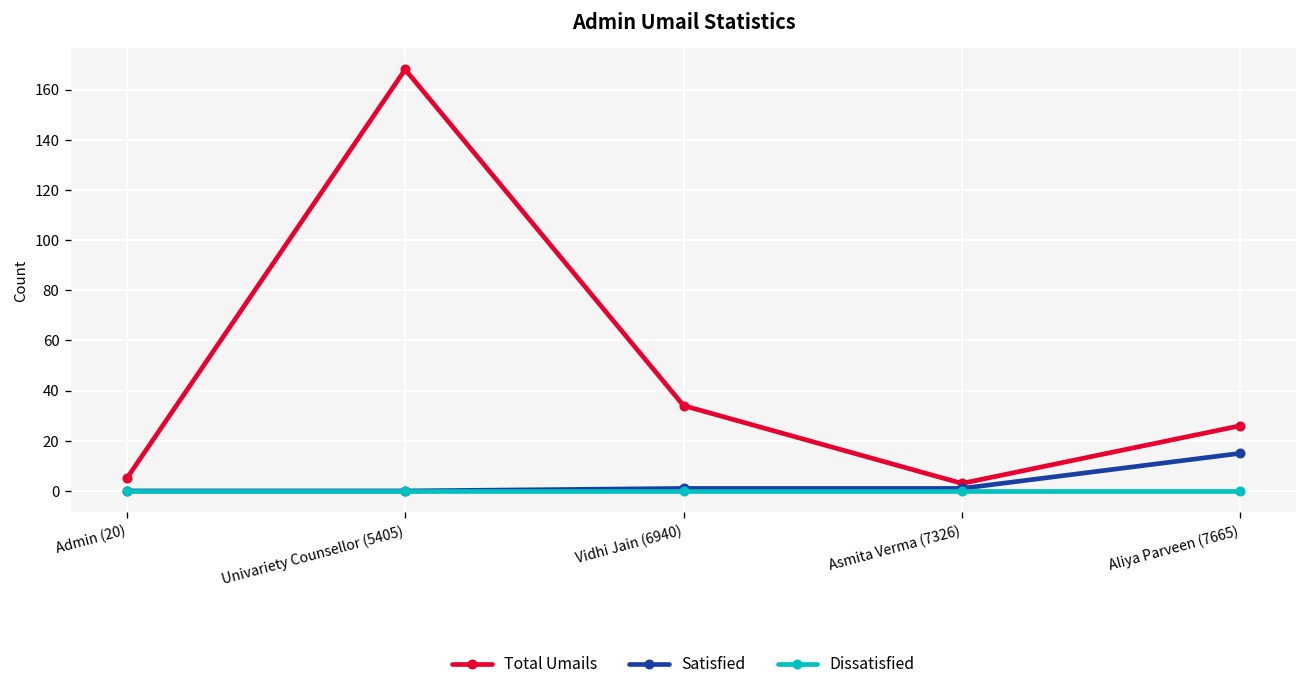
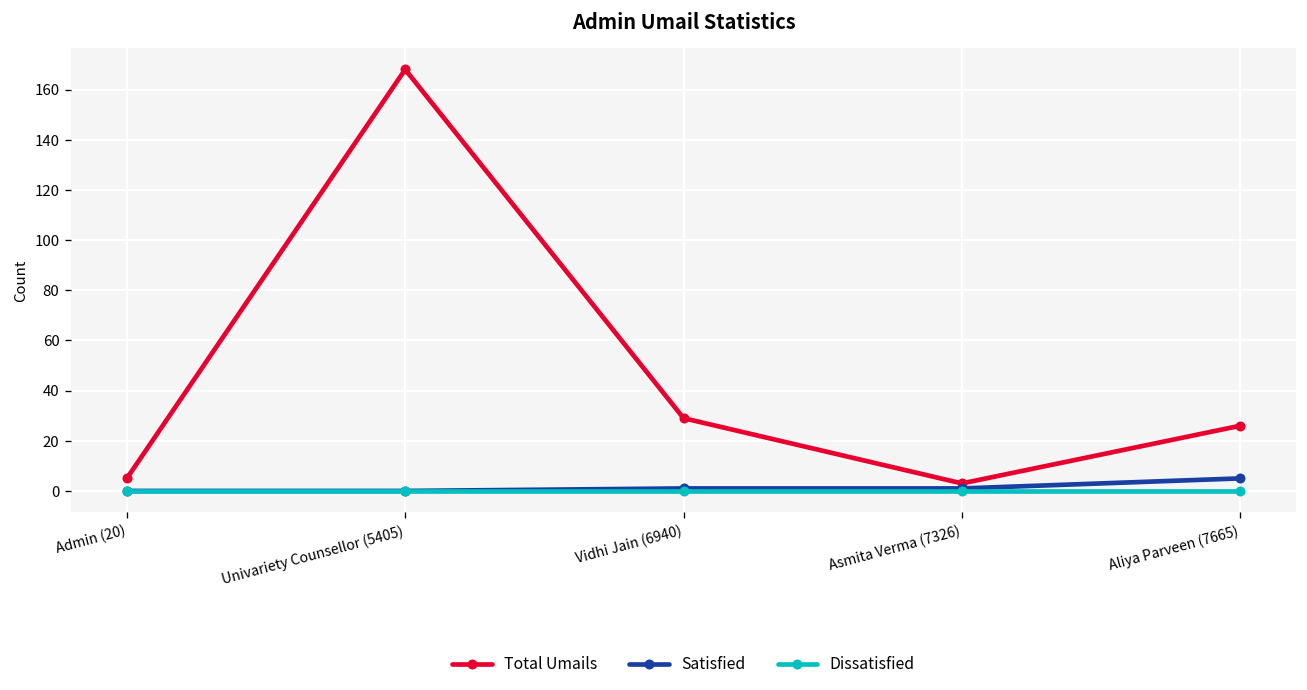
Total Umails, Vidhi Jain (6940): 34 -> 29
Satisfied, Aliya Parveen (7665): 15 -> 5
